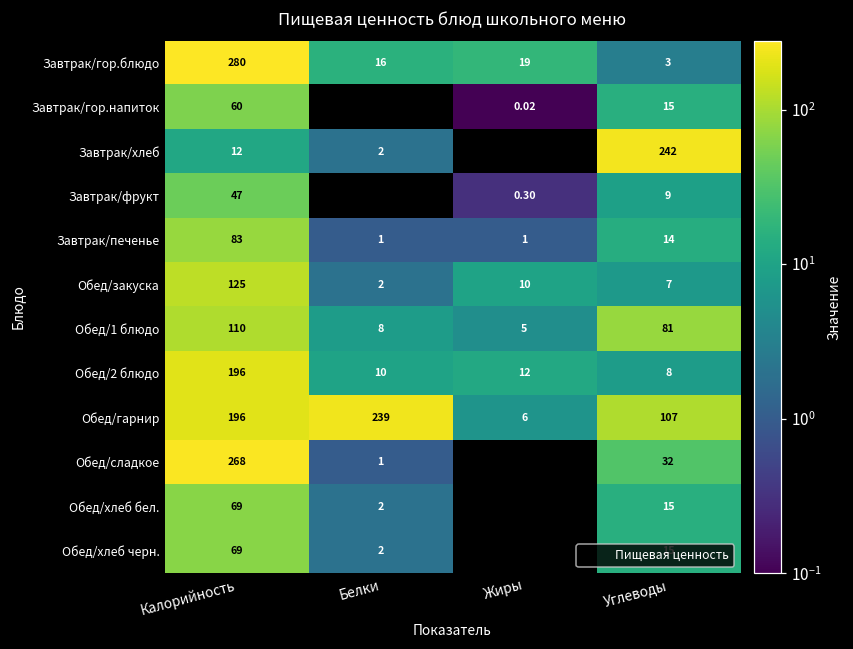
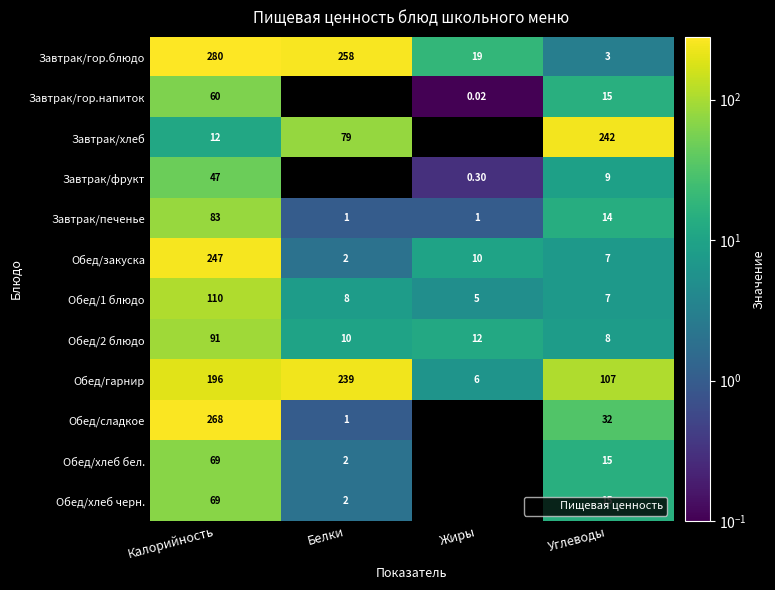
Завтрак/гор.блюдо, Белки: 16 -> 258
Завтрак/хлеб, Белки: 2 -> 79
Обед/закуска, Калорийность: 125 -> 247
Обед/1 блюдо, Углеводы: 81 -> 7
Обед/2 блюдо, Калорийность: 196 -> 91
